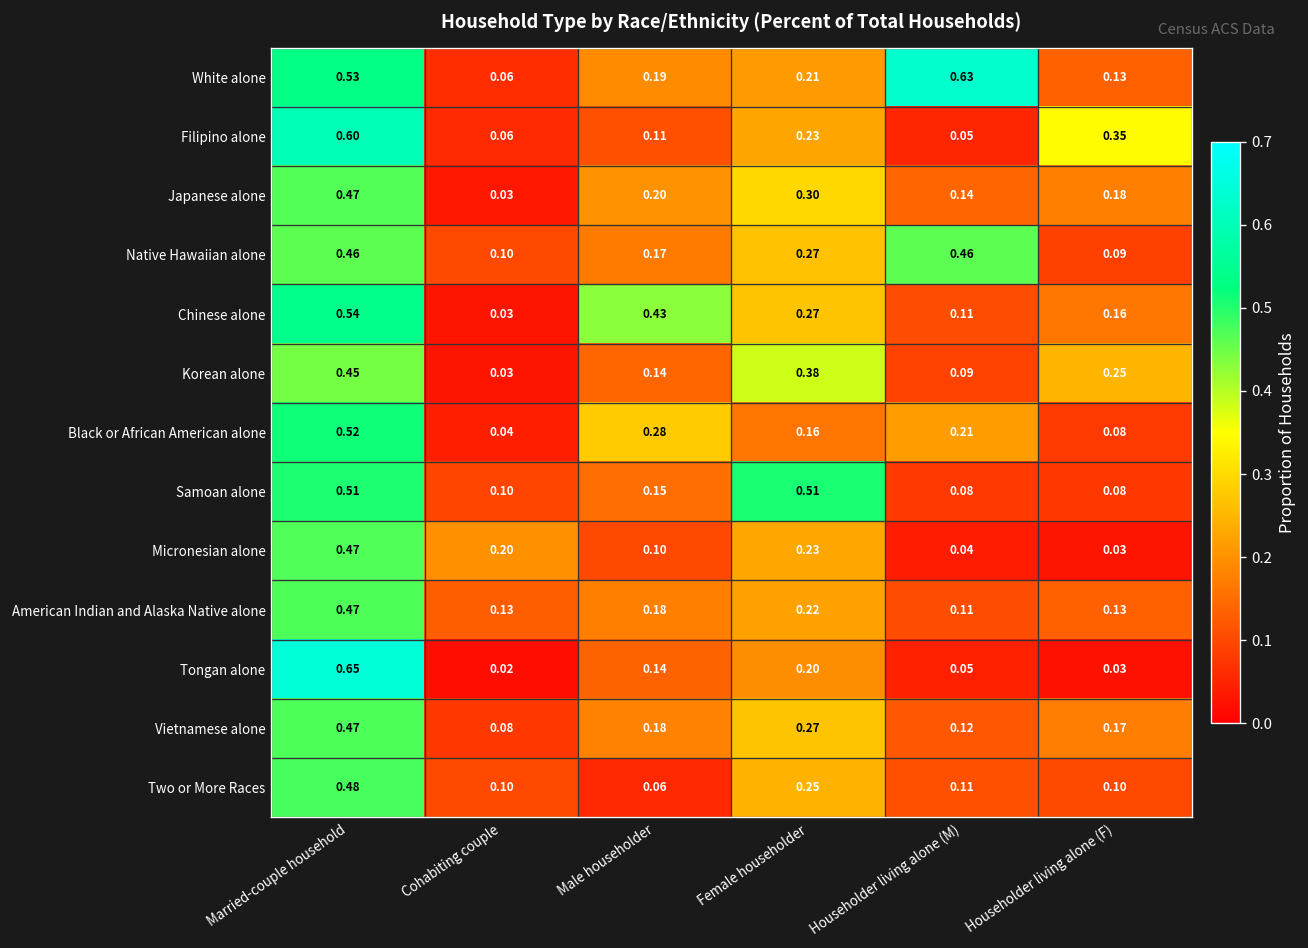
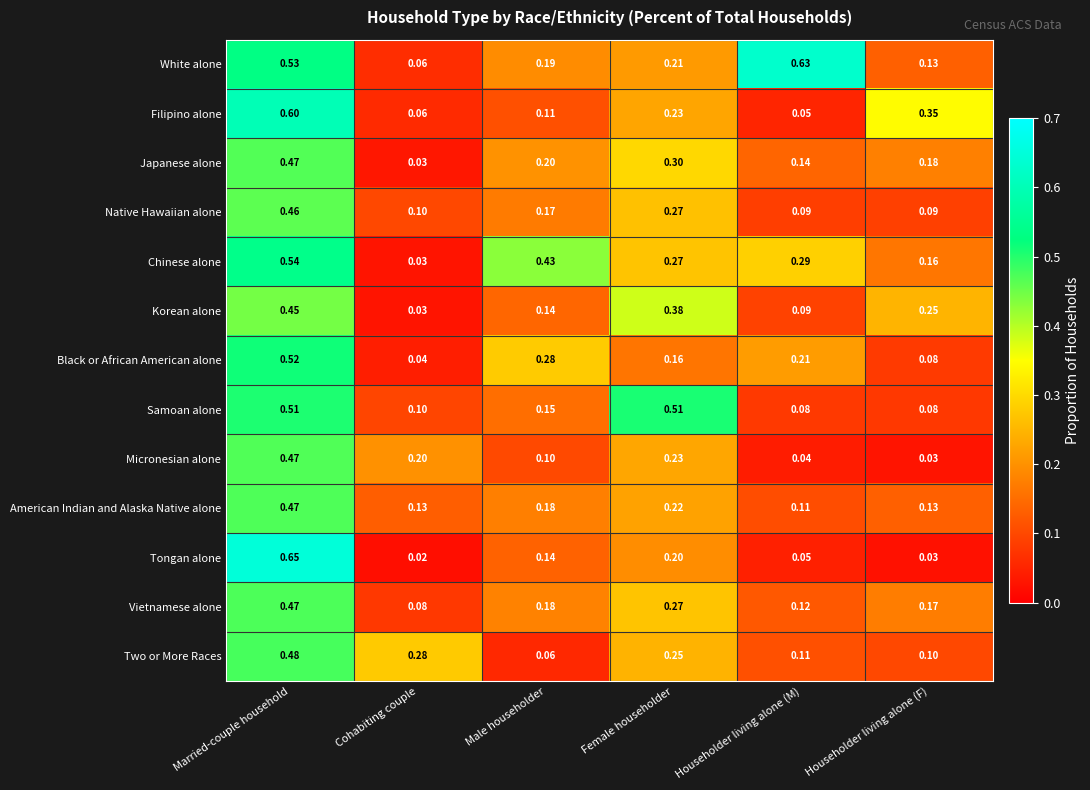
Native Hawaiian alone, Householder living alone (M): 0.46 -> 0.09
Chinese alone, Householder living alone (M): 0.11 -> 0.29
Two or More Races, Cohabiting couple: 0.10 -> 0.28
